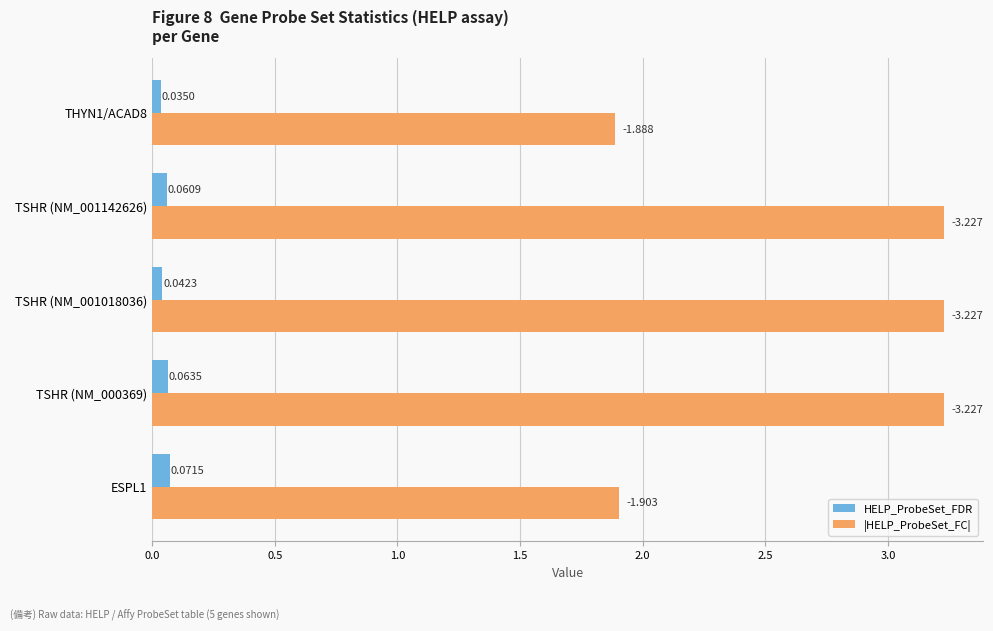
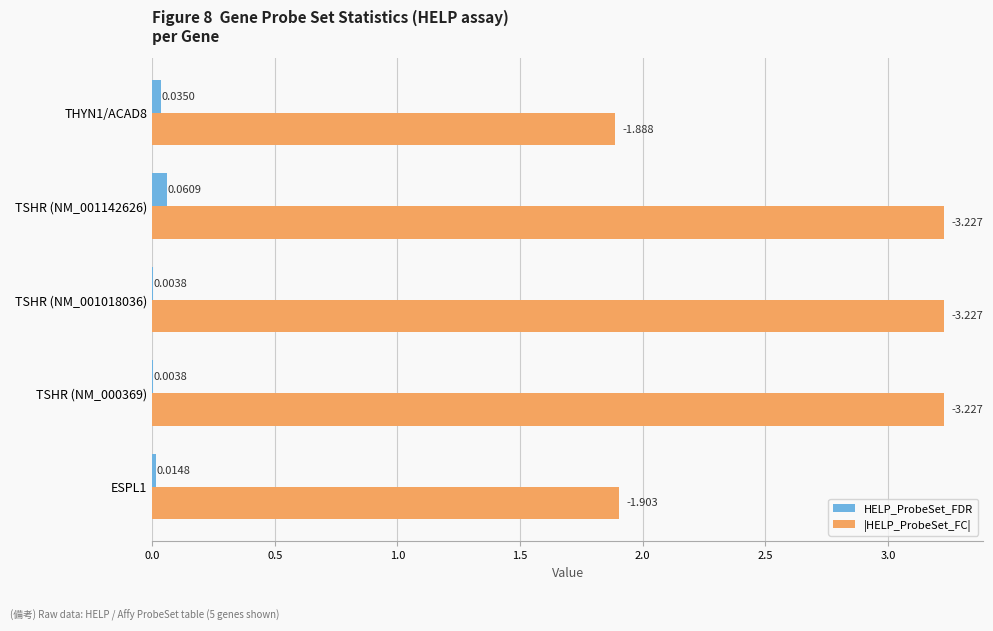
HELP_ProbeSet_FDR, TSHR (NM_001018036): 0.0423 -> 0.0038
HELP_ProbeSet_FDR, TSHR (NM_000369): 0.0635 -> 0.0038
HELP_ProbeSet_FDR, ESPL1: 0.0715 -> 0.0148
